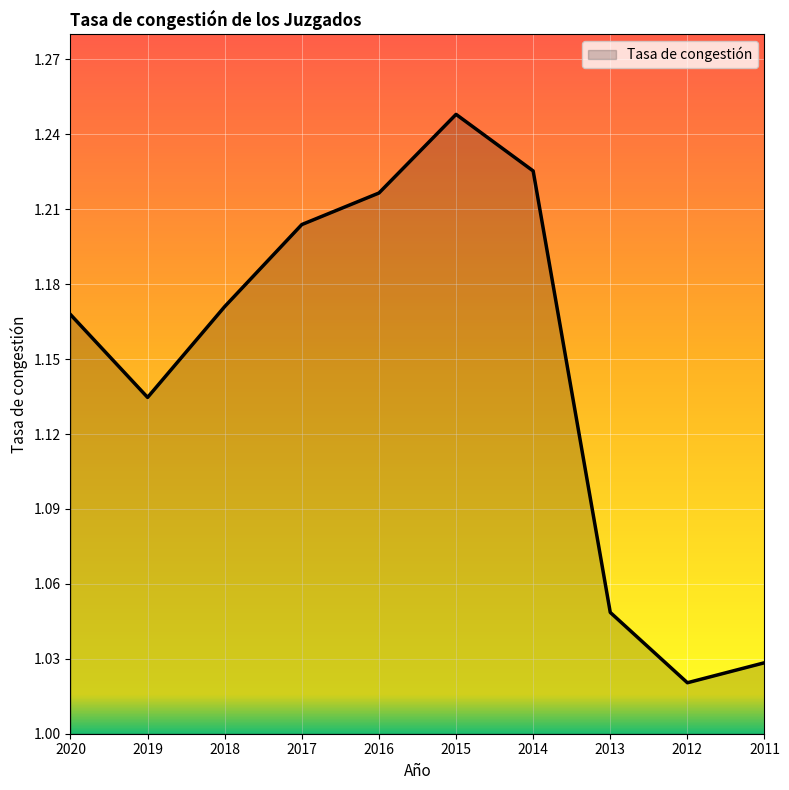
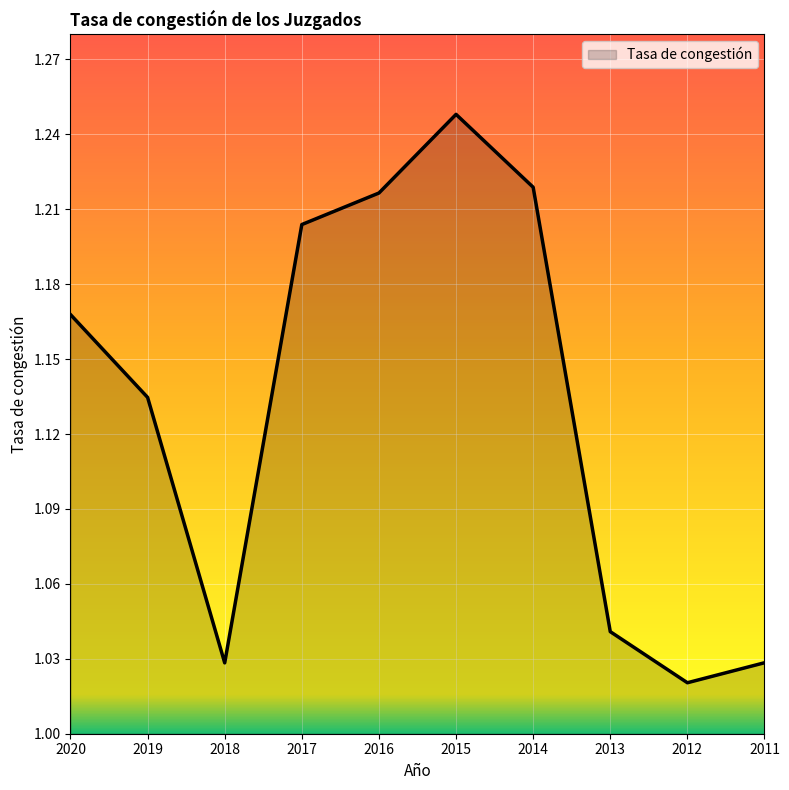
2018: 1.171 -> 1.028
2014: 1.225 -> 1.219
2013: 1.049 -> 1.041
